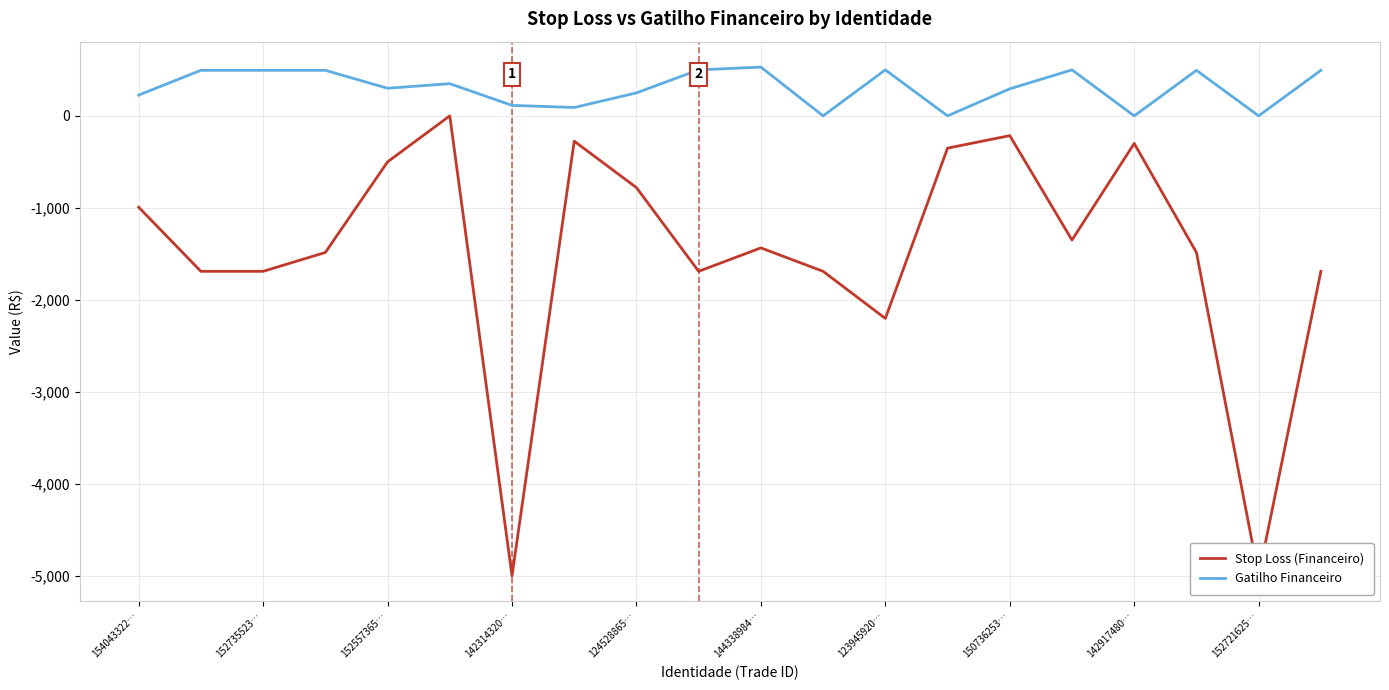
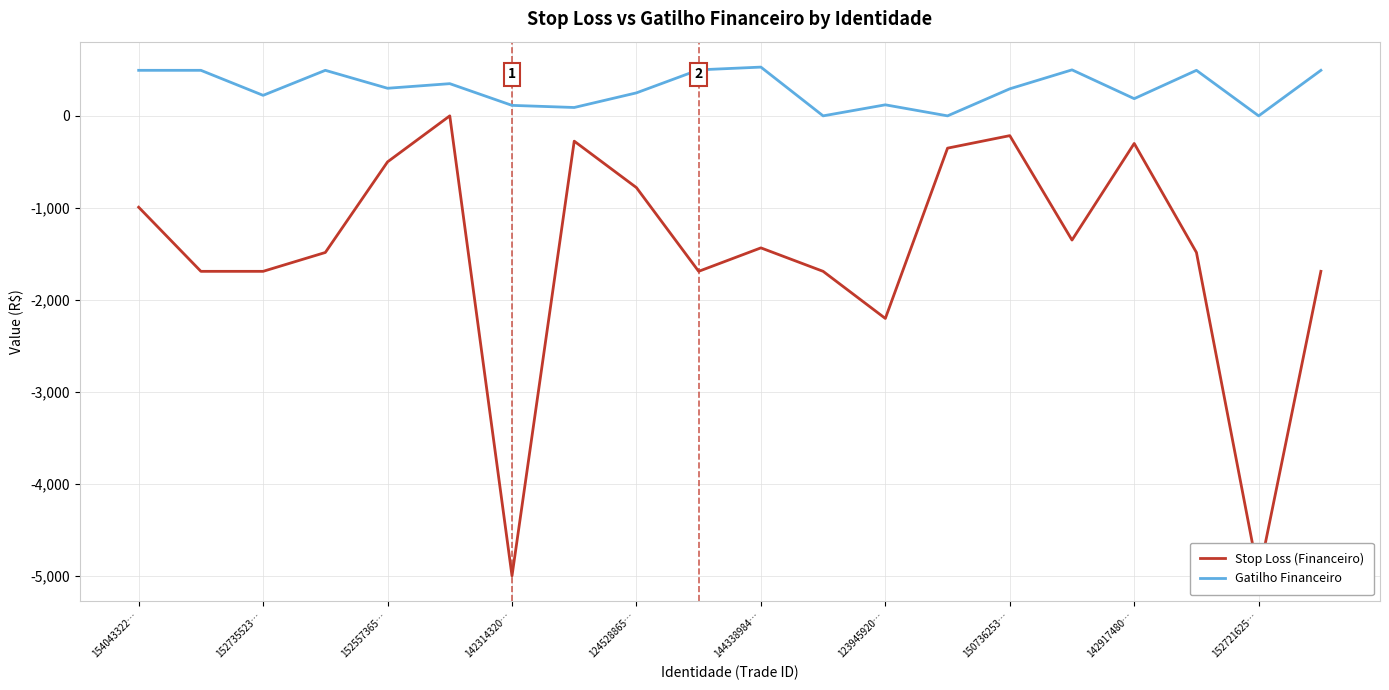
Gatilho Financeiro, 154043322…: 200 -> 500
Gatilho Financeiro, 152735523…: 500 -> 200
Gatilho Financeiro, 123945920…: 500 -> 100
Gatilho Financeiro, 142917480…: 0 -> 200
